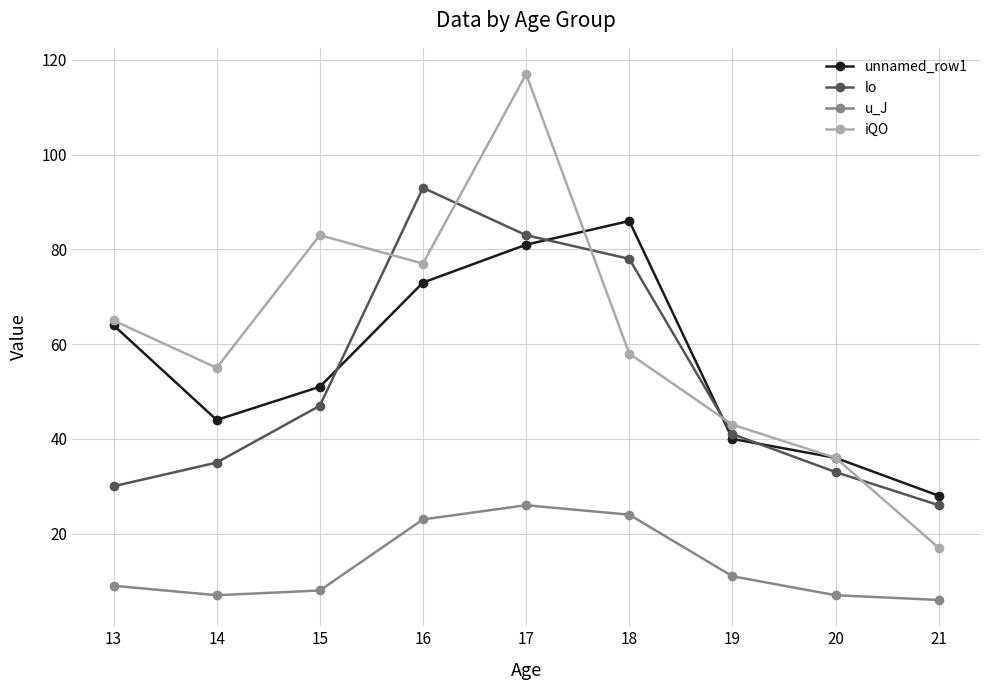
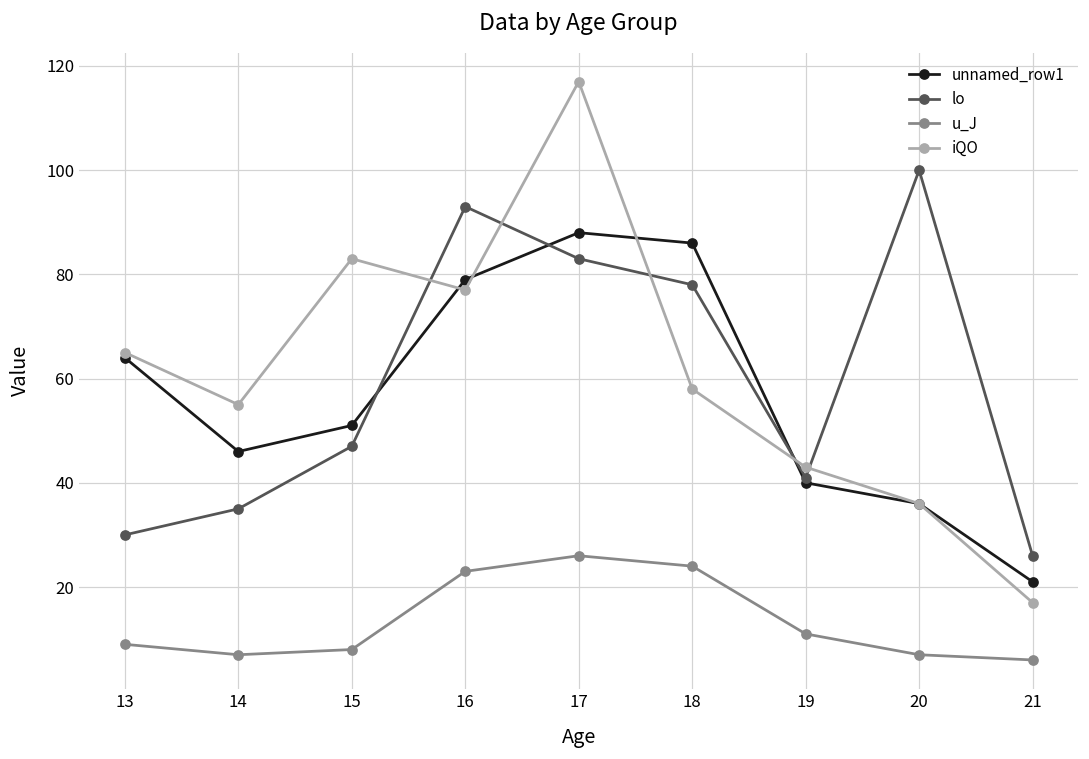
unnamed_row1, 14: 44 -> 46
unnamed_row1, 16: 73 -> 79
unnamed_row1, 17: 81 -> 88
lo, 20: 33 -> 100
unnamed_row1, 21: 28 -> 21
